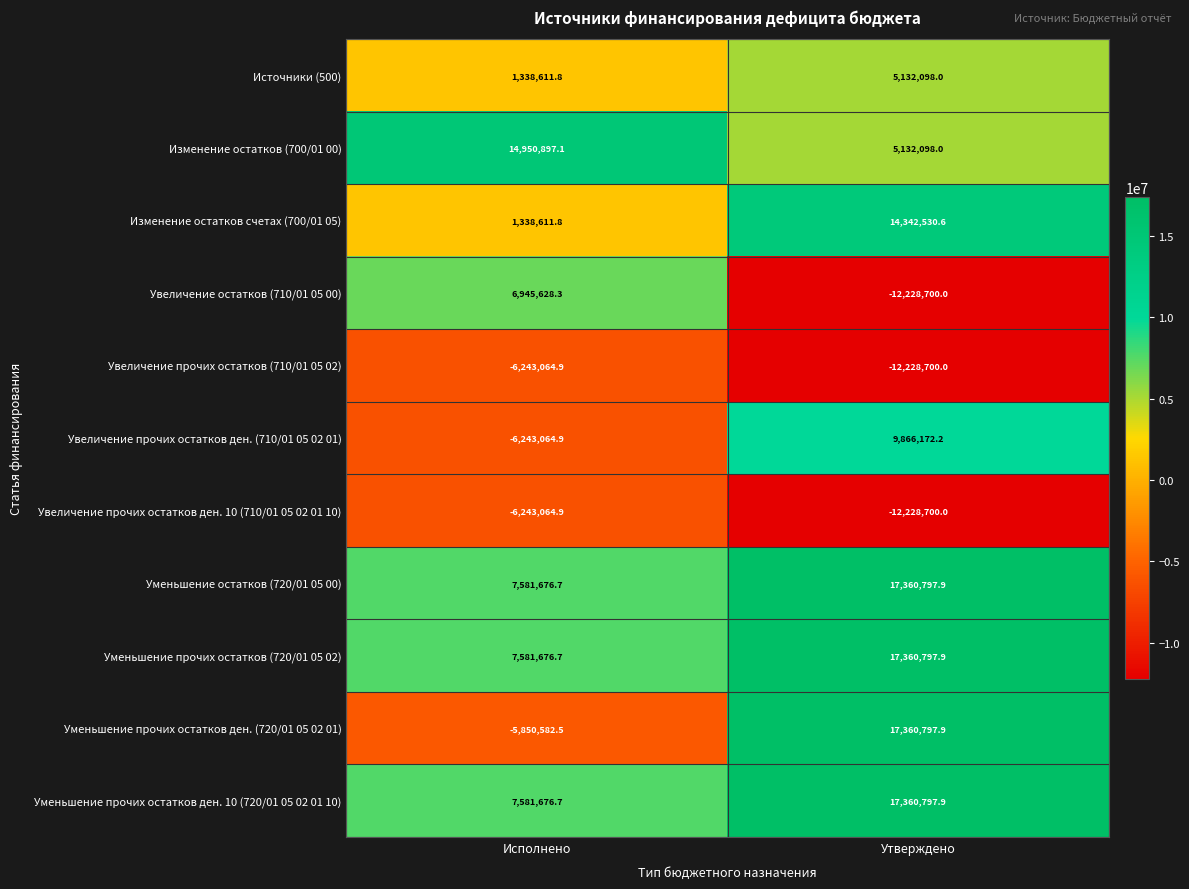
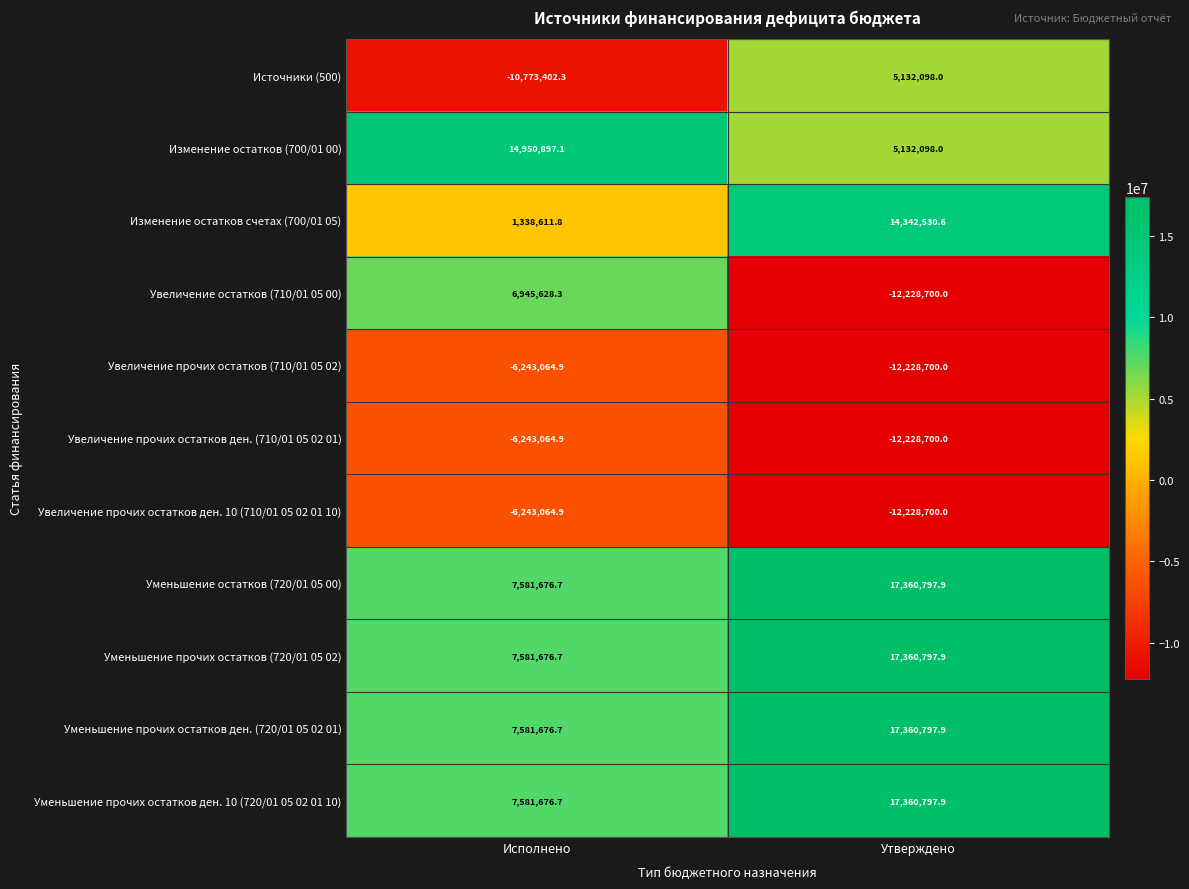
Источники (500), Исполнено: 1,338,611.8 -> -10,773,402.3
Увеличение прочих остатков ден. (710/01 05 02 01), Утверждено: 9,866,172.2 -> -12,228,700.0
Уменьшение прочих остатков ден. (720/01 05 02 01), Исполнено: -5,850,582.5 -> 7,581,676.7
